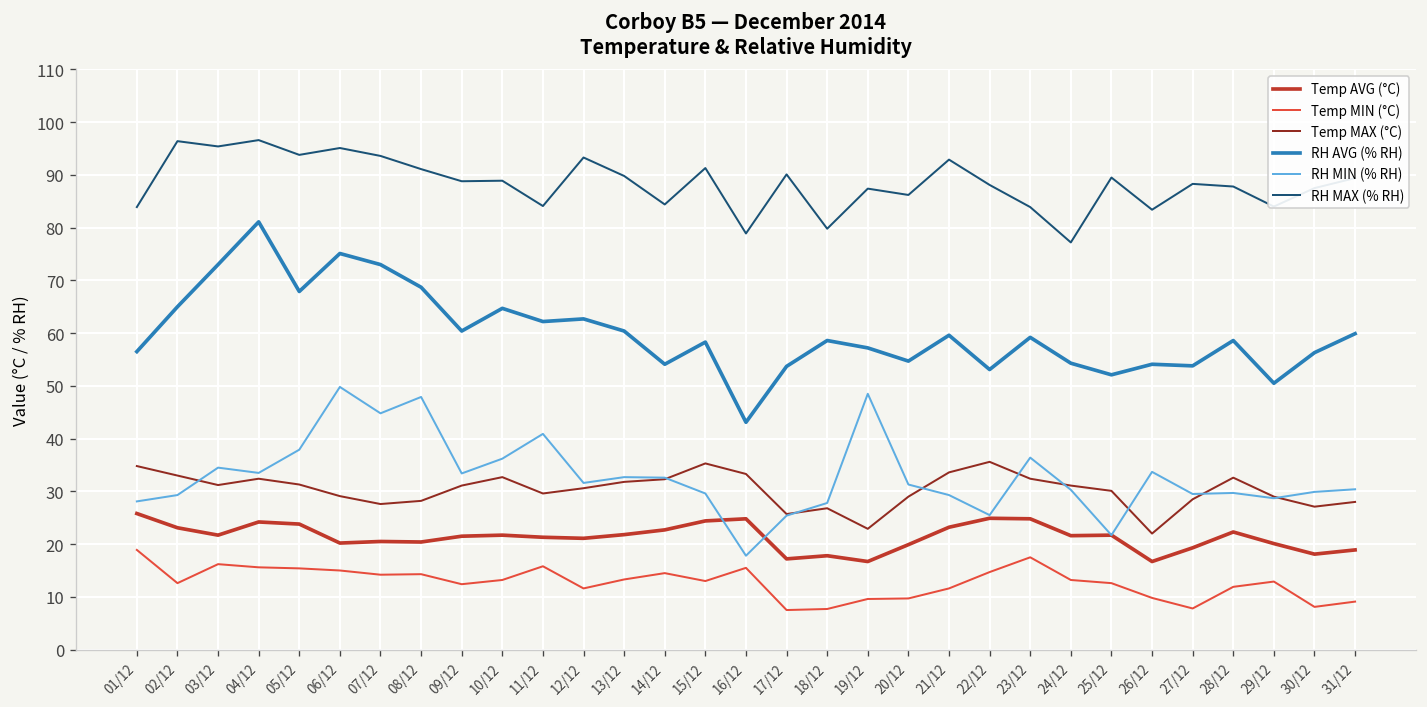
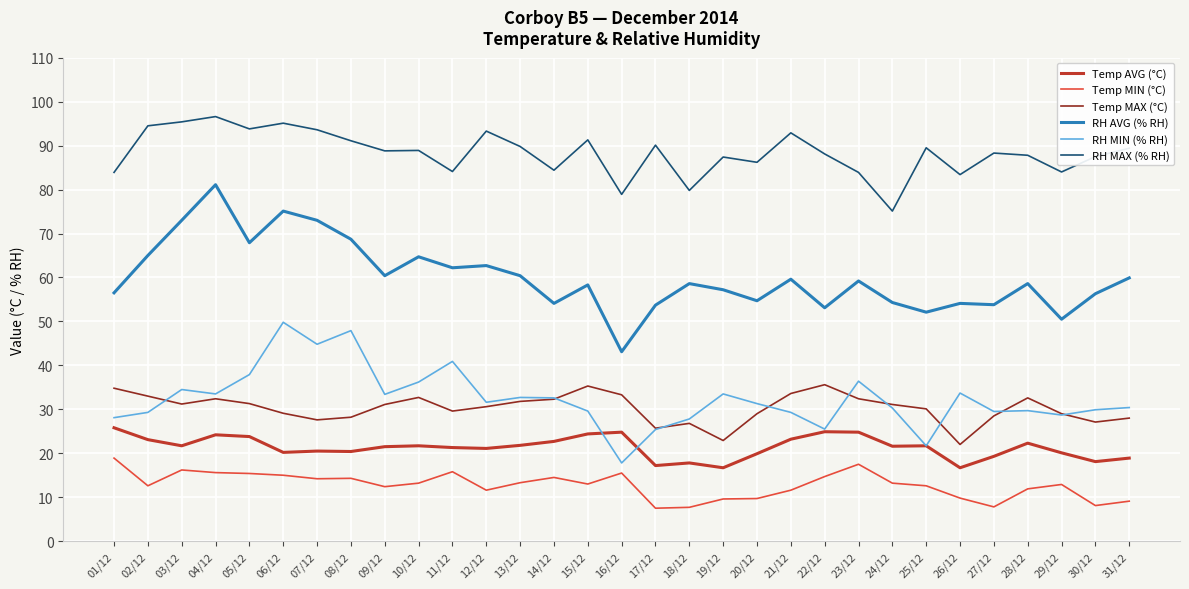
RH MAX (% RH), 02/12: 96 -> 95
RH MIN (% RH), 19/12: 49 -> 34
RH MAX (% RH), 24/12: 77 -> 75
